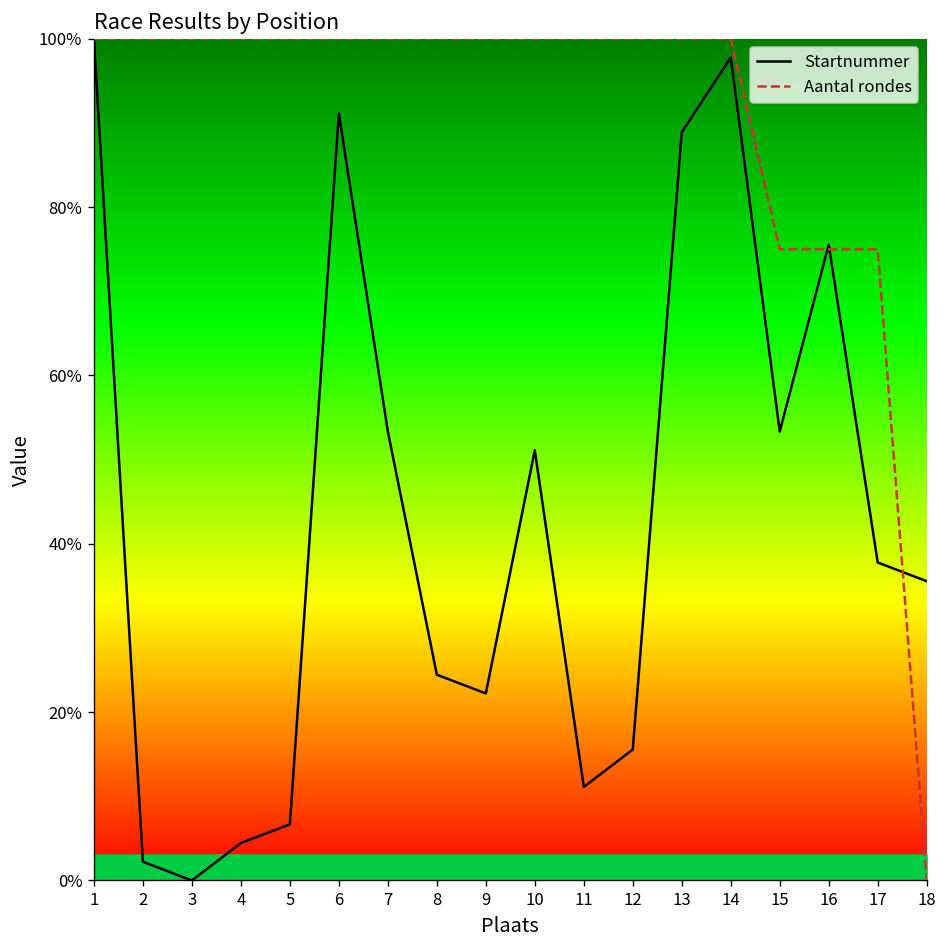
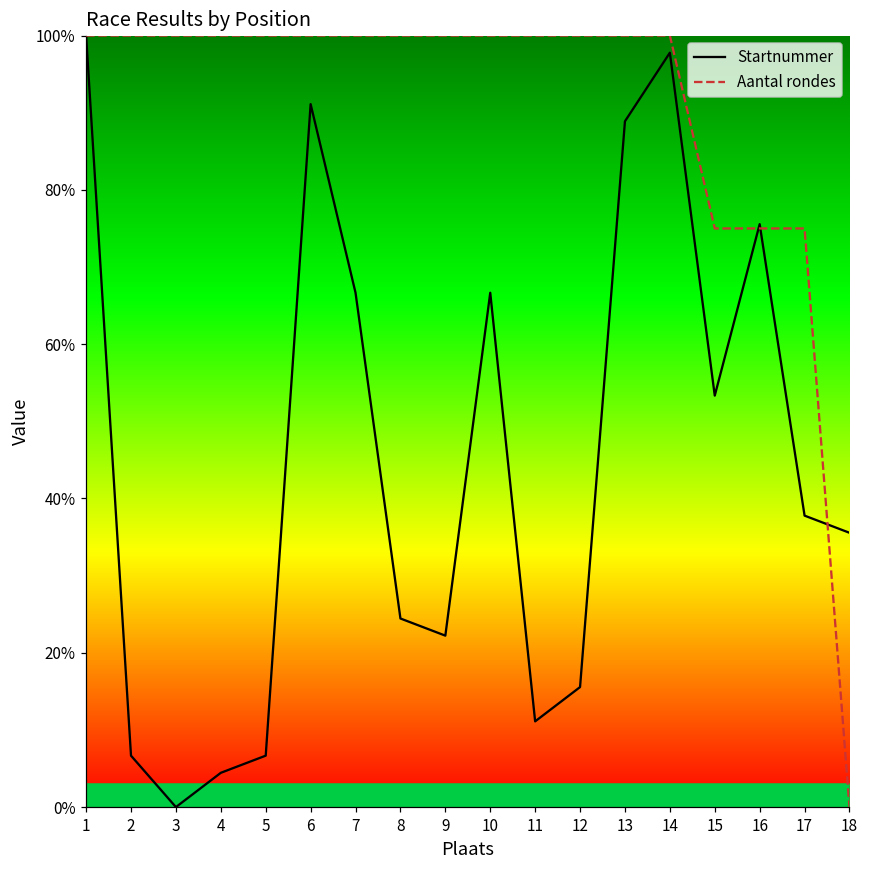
Startnummer, 2: 2% -> 7%
Startnummer, 7: 53% -> 67%
Startnummer, 10: 51% -> 67%
